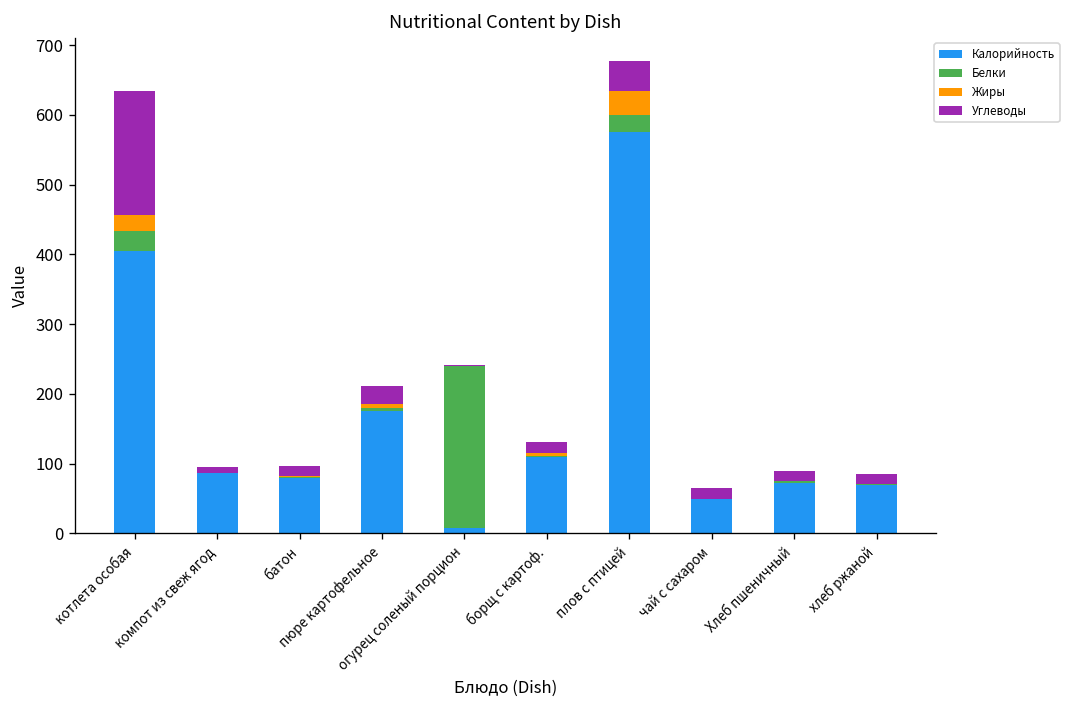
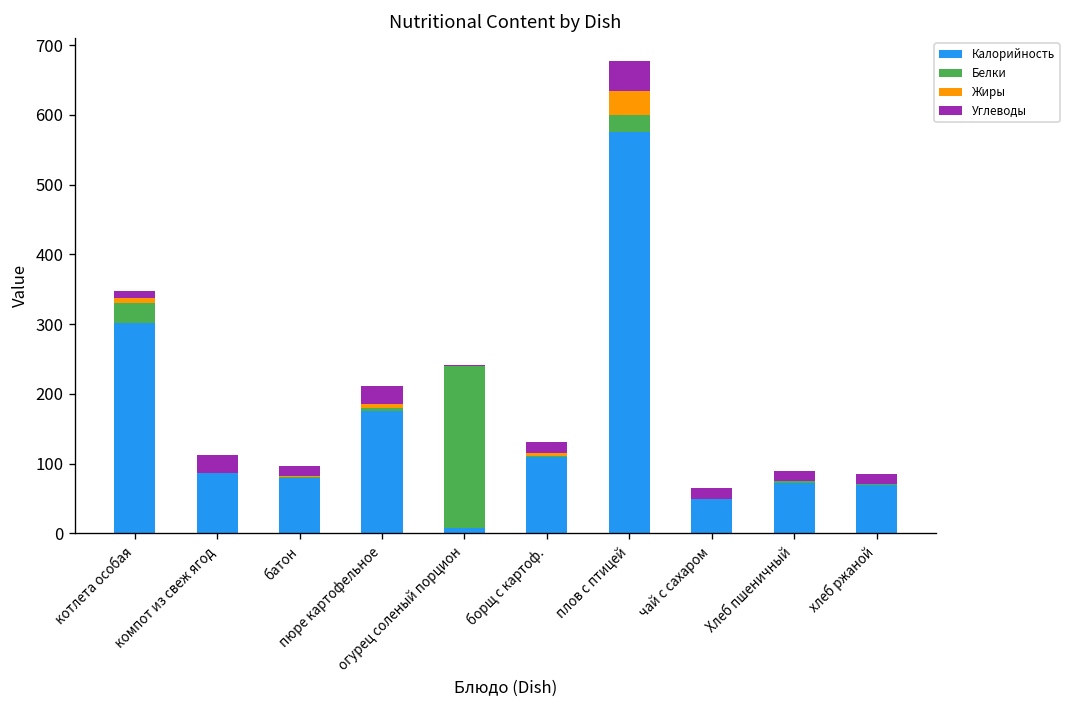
Калорийность, котлета особая: 410 -> 300
Жиры, котлета особая: 20 -> 10
Углеводы, котлета особая: 180 -> 10
Углеводы, компот из свеж ягод: 10 -> 30
